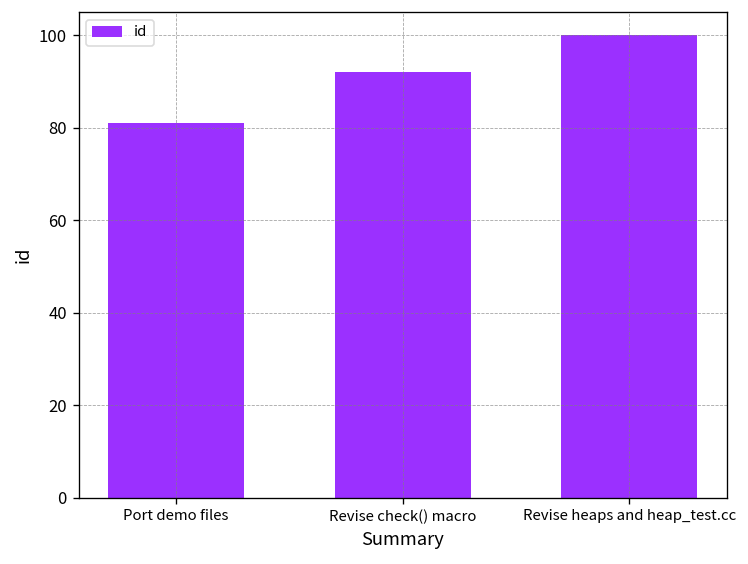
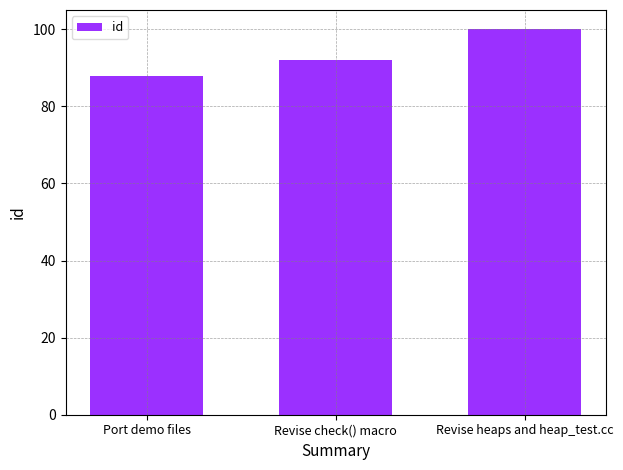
Port demo files: 81 -> 88
